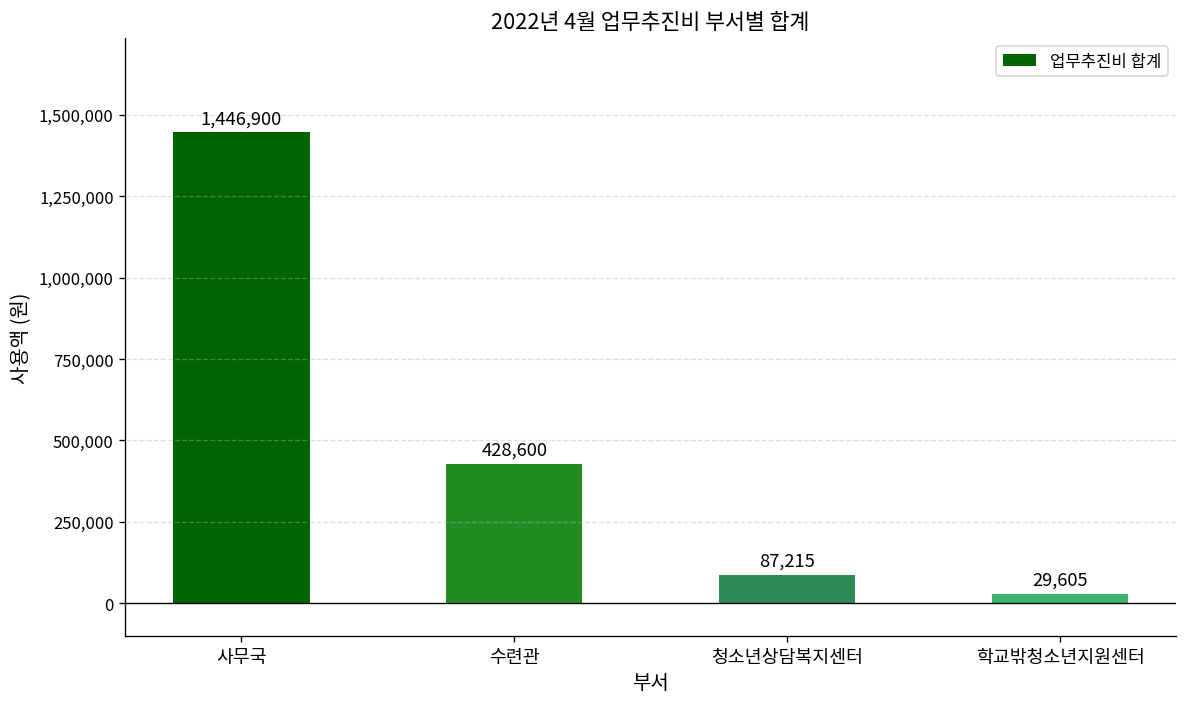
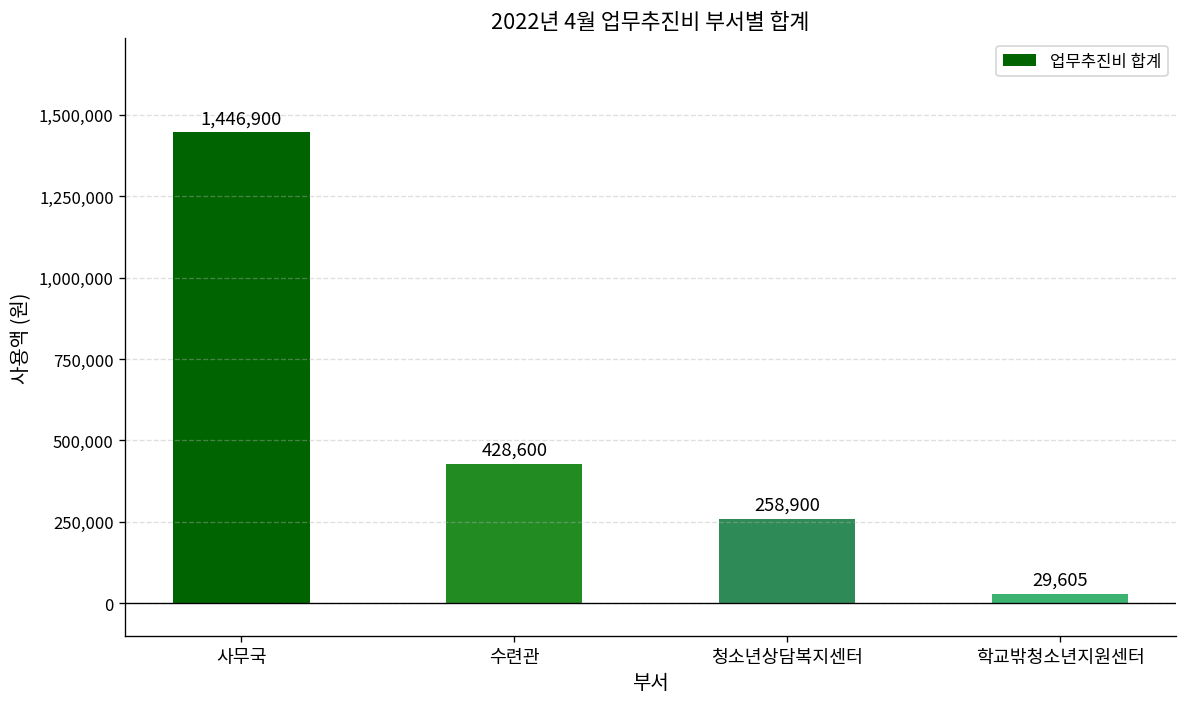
청소년상담복지센터: 87,215 -> 258,900
